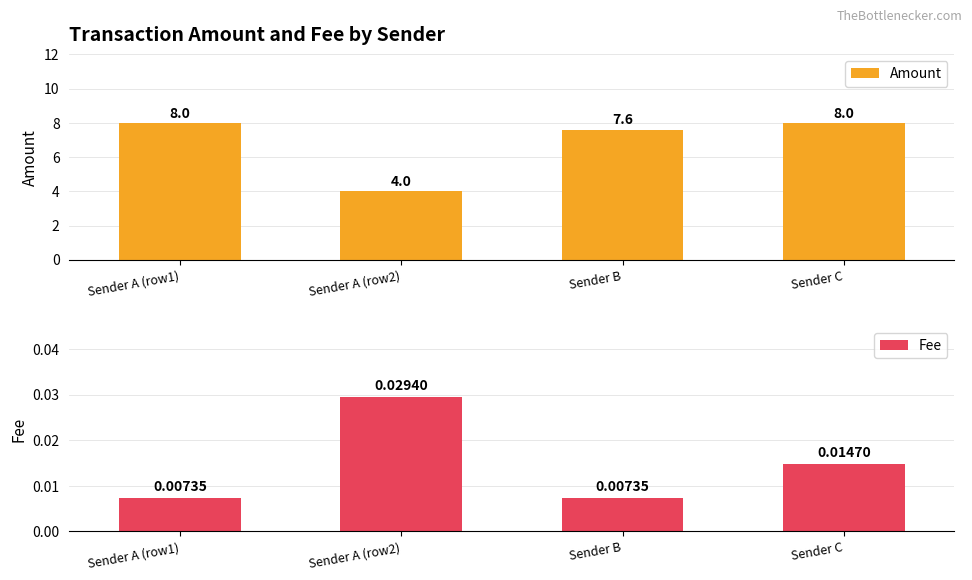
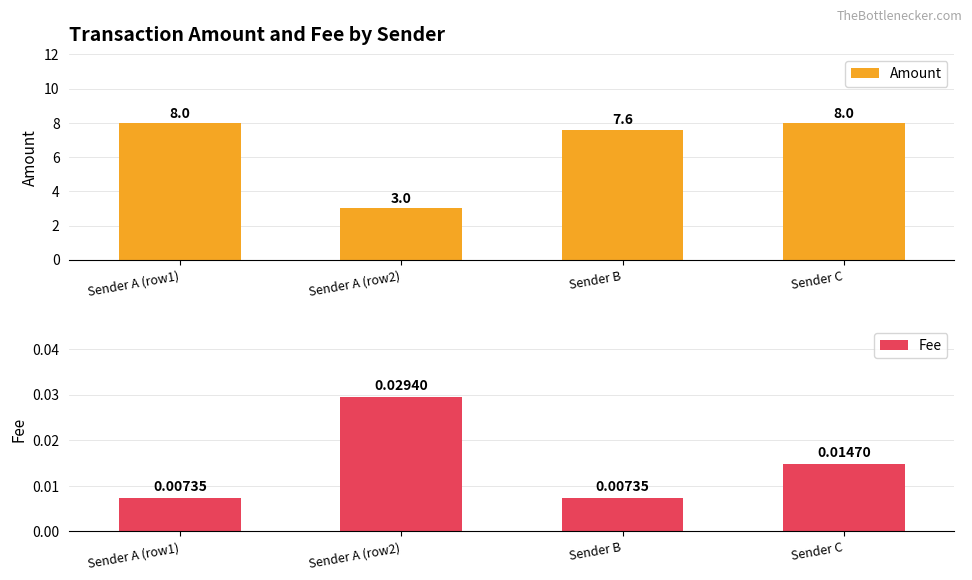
Transaction Amount and Fee by Sender, Sender A (row2): 4.0 -> 3.0
